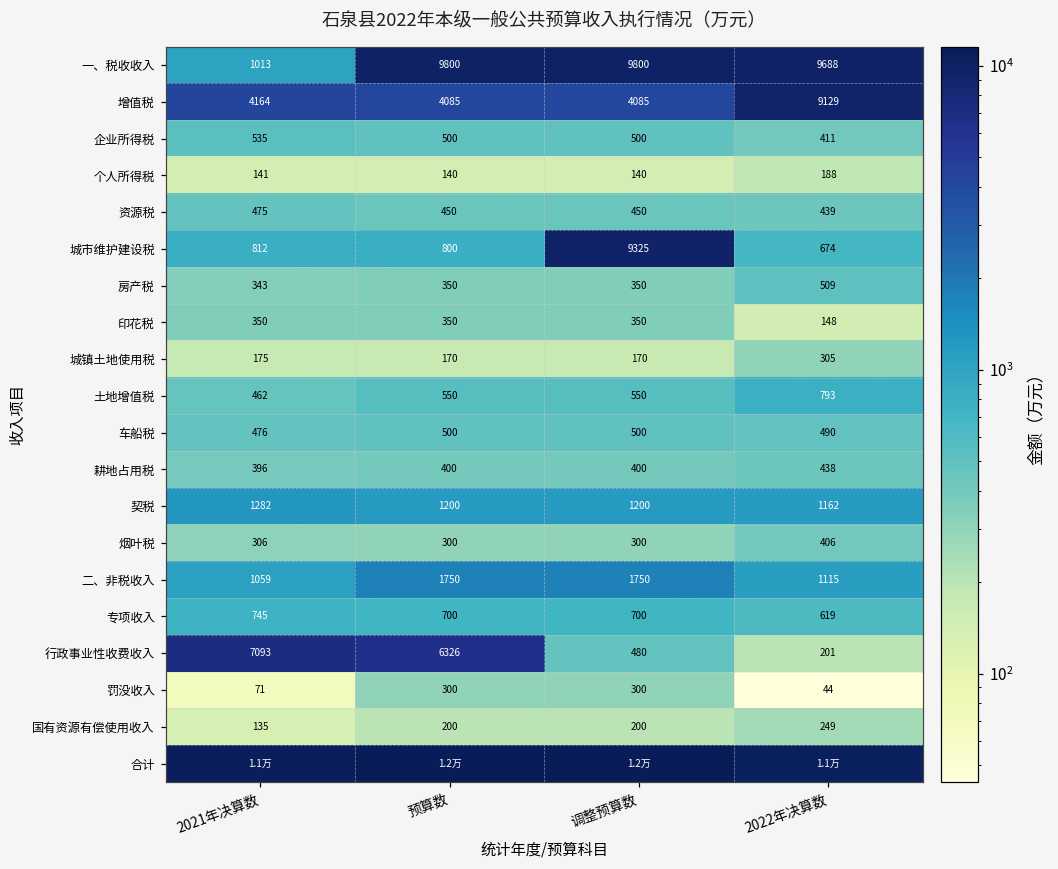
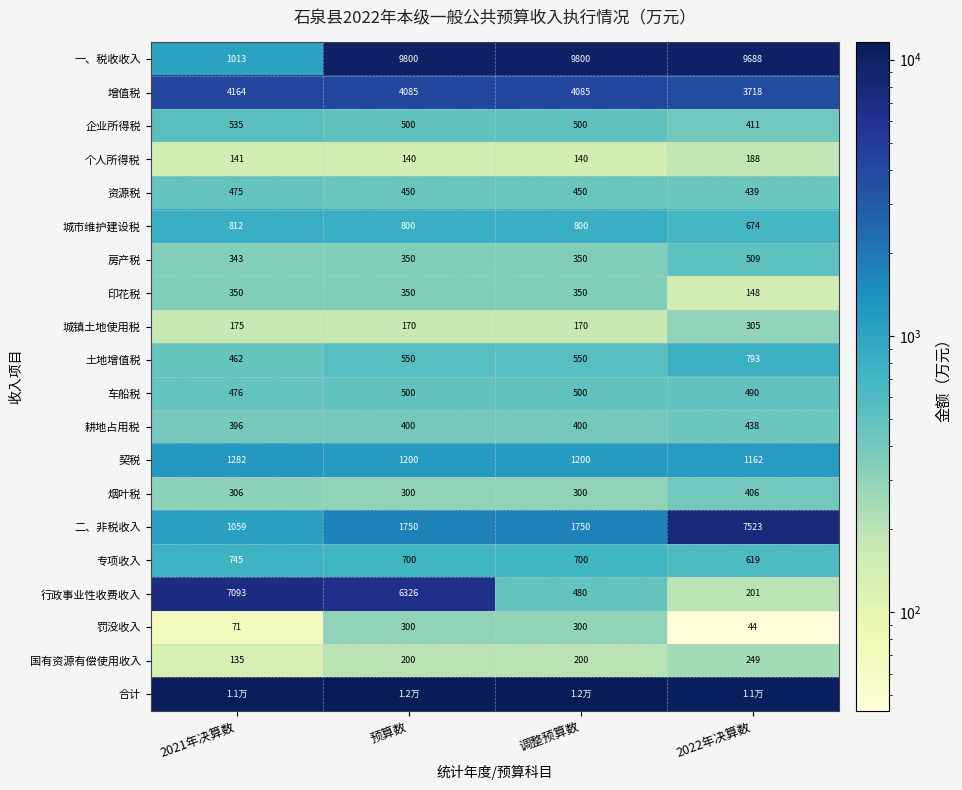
增值税, 2022年决算数: 9129 -> 3718
城市维护建设税, 调整预算数: 9325 -> 800
二、非税收入, 2022年决算数: 1115 -> 7523
